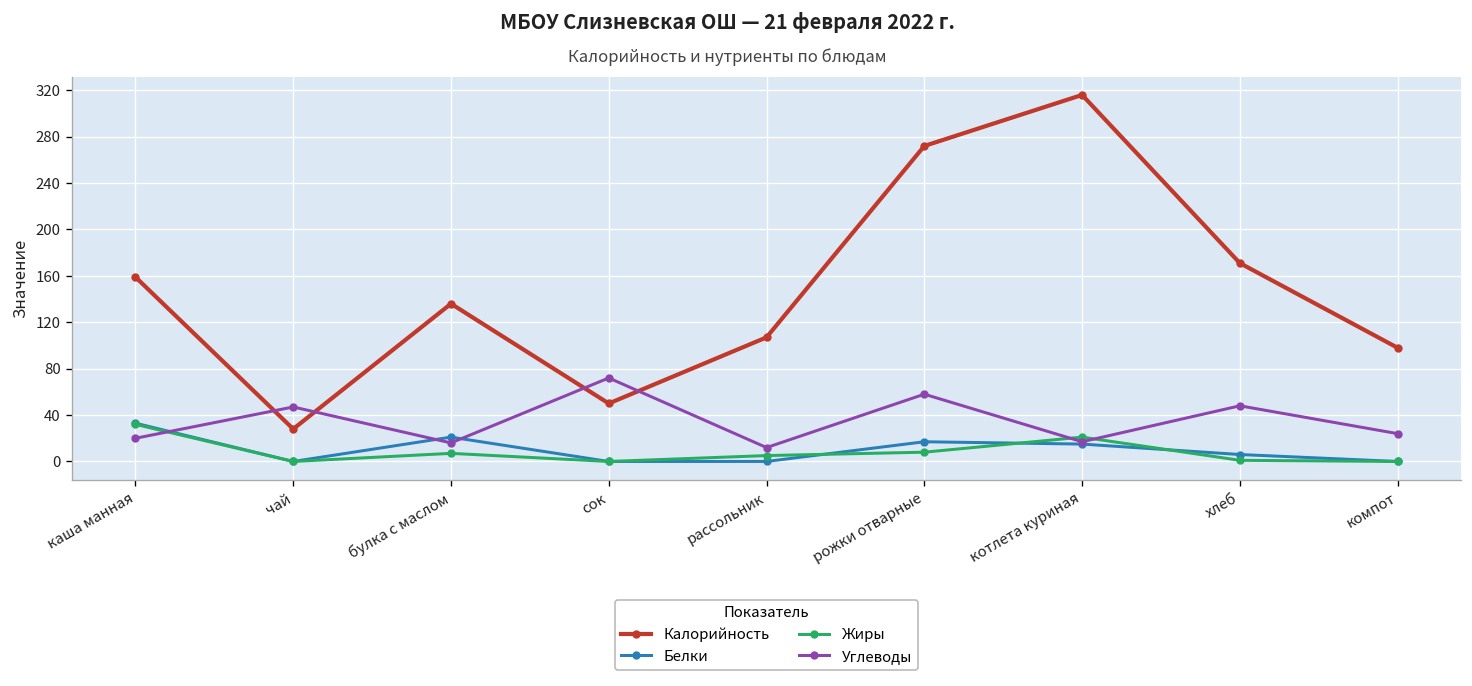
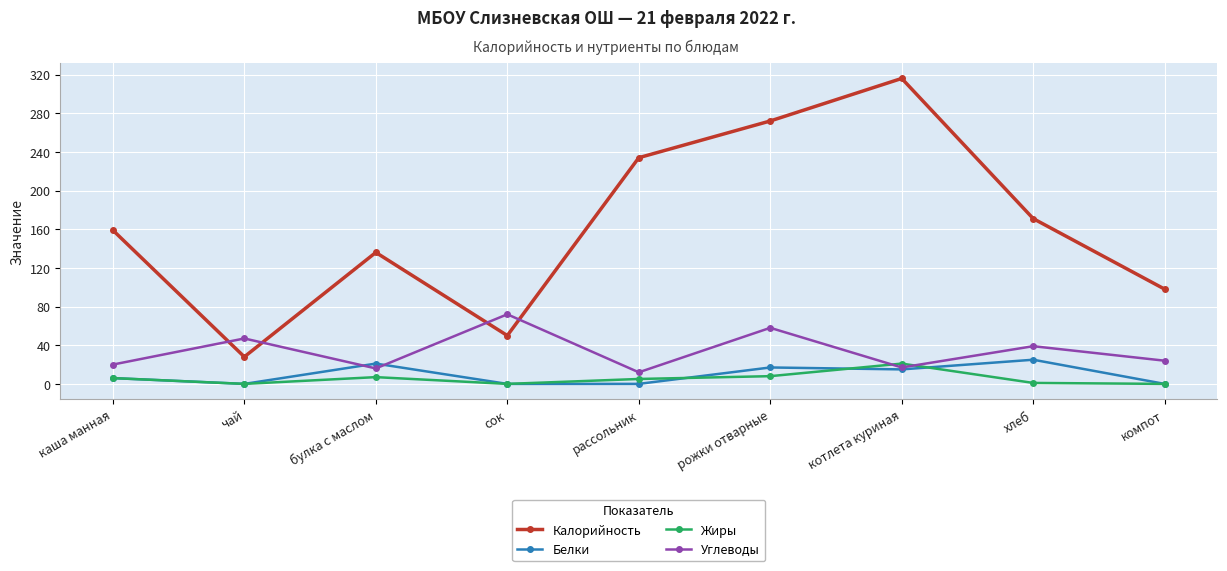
Белки, каша манная: 30 -> 10
Жиры, каша манная: 30 -> 10
Калорийность, рассольник: 110 -> 230
Белки, хлеб: 10 -> 30
Углеводы, хлеб: 50 -> 40
